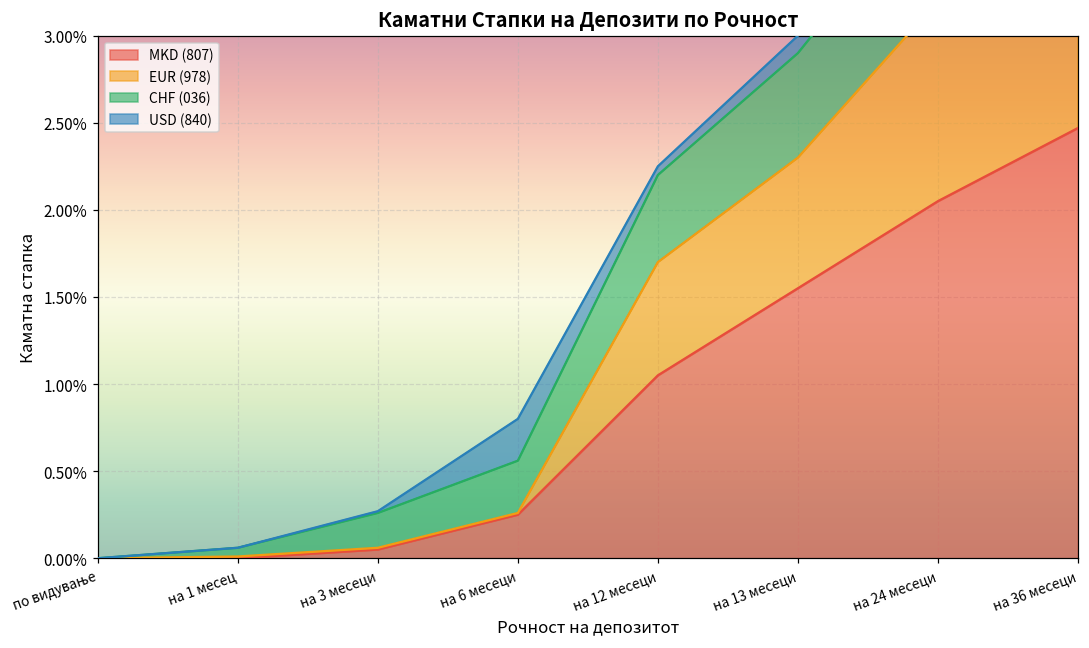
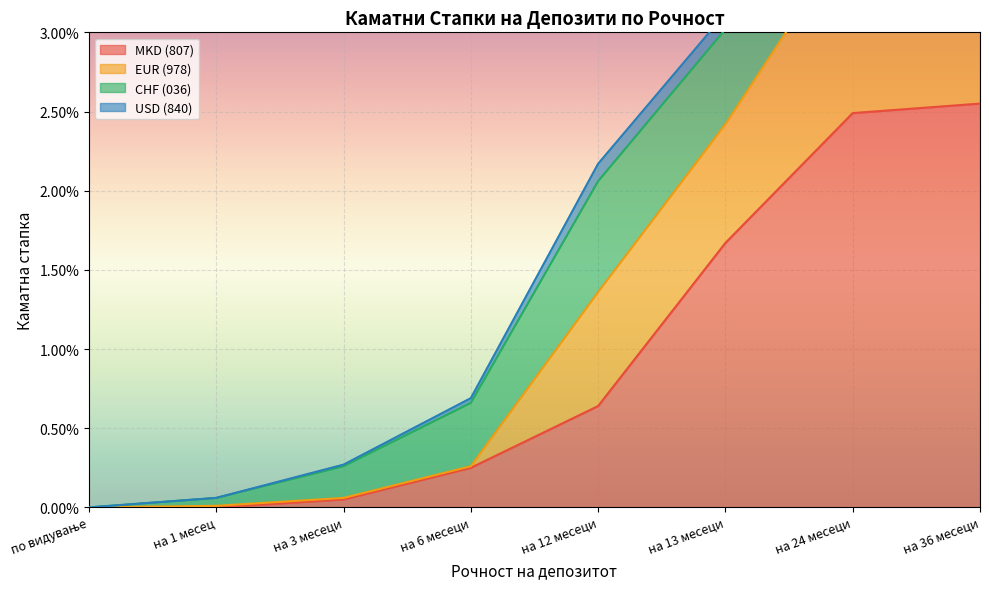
CHF (036), на 6 месеци: 0.30% -> 0.40%
USD (840), на 6 месеци: 0.24% -> 0.03%
MKD (807), на 12 месеци: 1.05% -> 0.64%
EUR (978), на 12 месеци: 0.65% -> 0.72%
CHF (036), на 12 месеци: 0.50% -> 0.70%
USD (840), на 12 месеци: 0.05% -> 0.11%
MKD (807), на 13 месеци: 1.55% -> 1.67%
MKD (807), на 24 месеци: 2.05% -> 2.49%
MKD (807), на 36 месеци: 2.47% -> 2.55%
